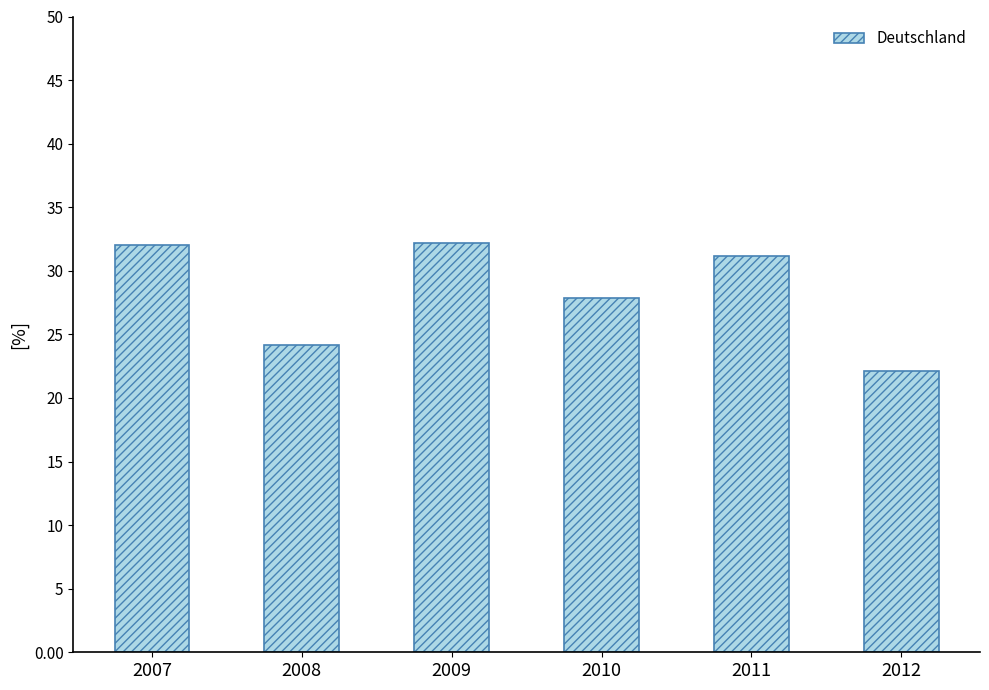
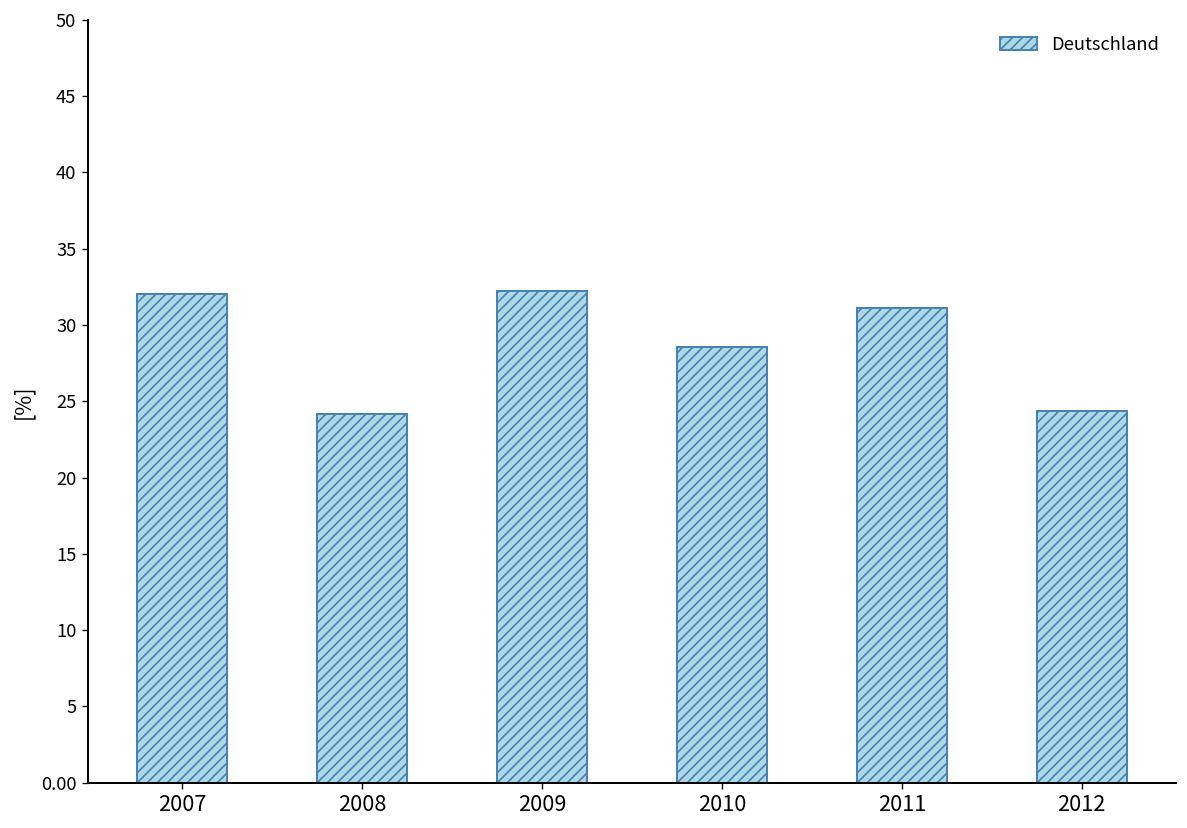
2010: 27.8 -> 28.6
2012: 22.1 -> 24.4
